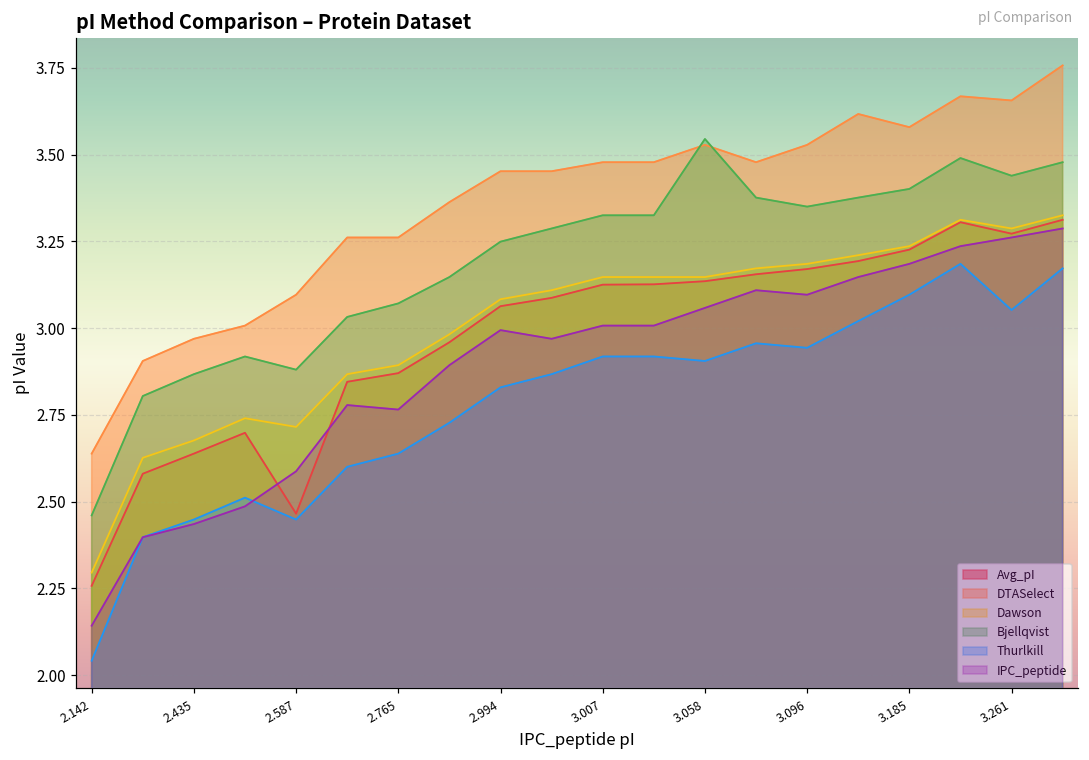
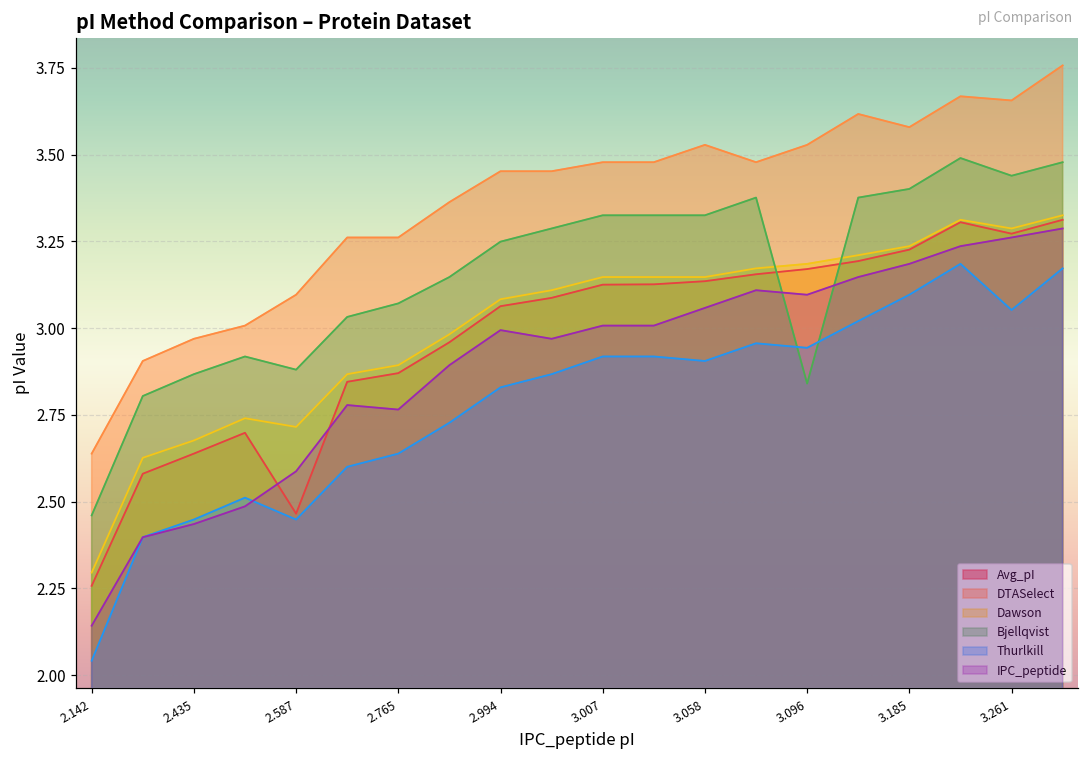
Bjellqvist, 3.058: 3.55 -> 3.33
Bjellqvist, 3.096: 3.35 -> 2.84
